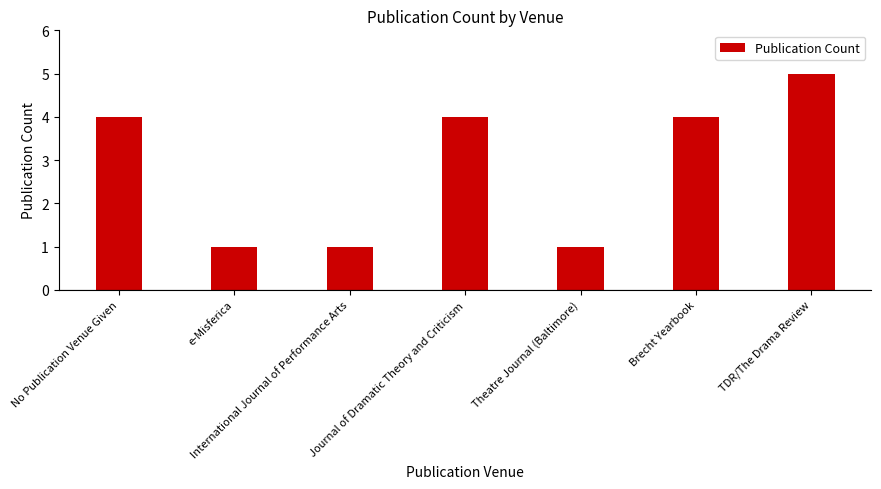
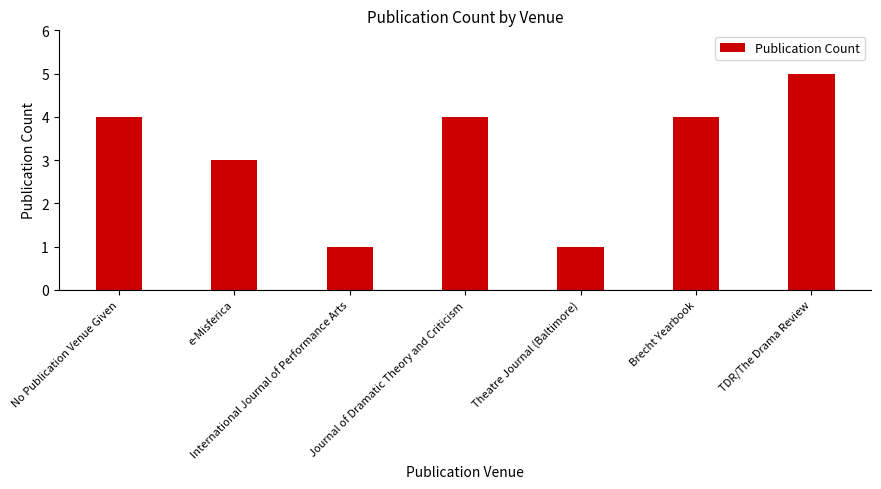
e-Misferica: 1 -> 3
